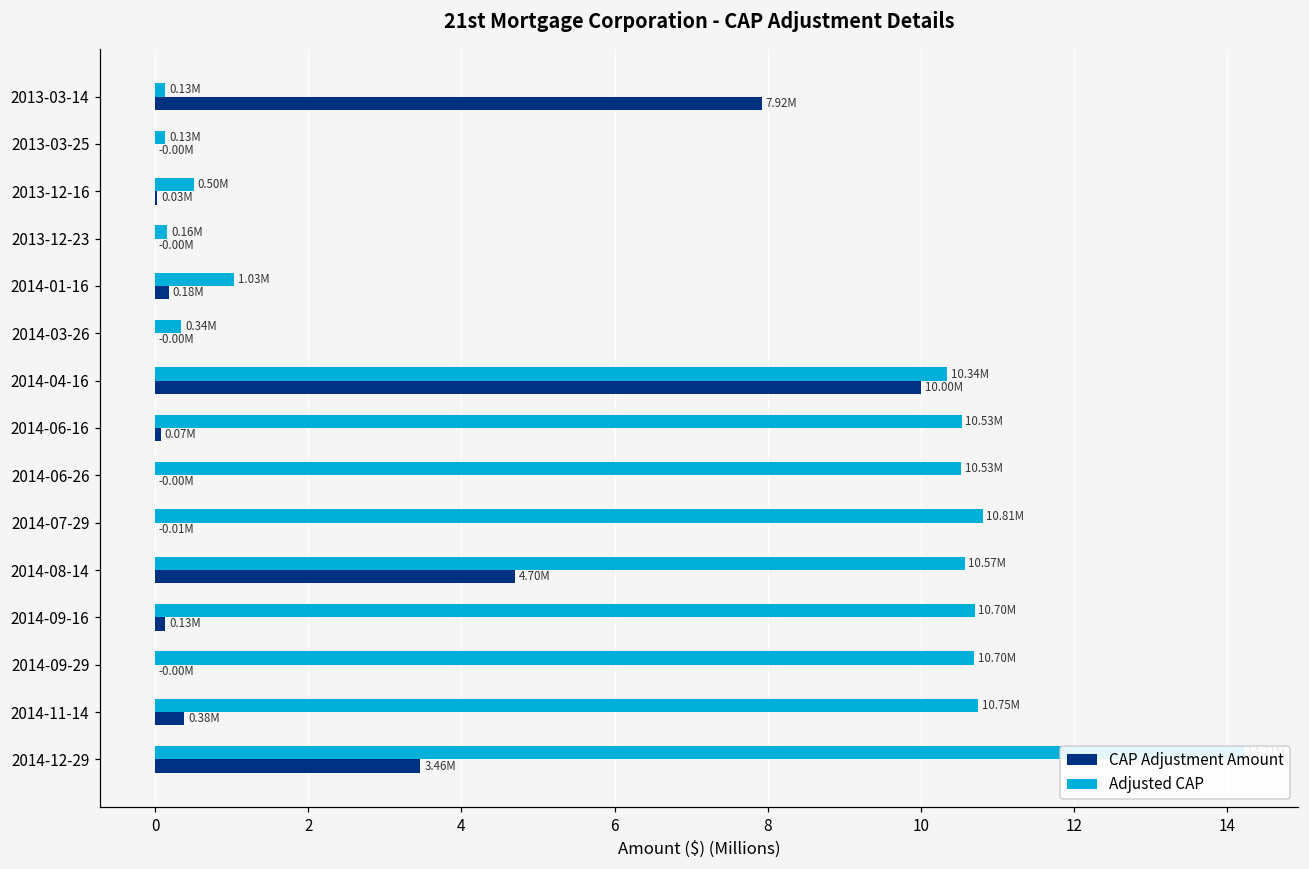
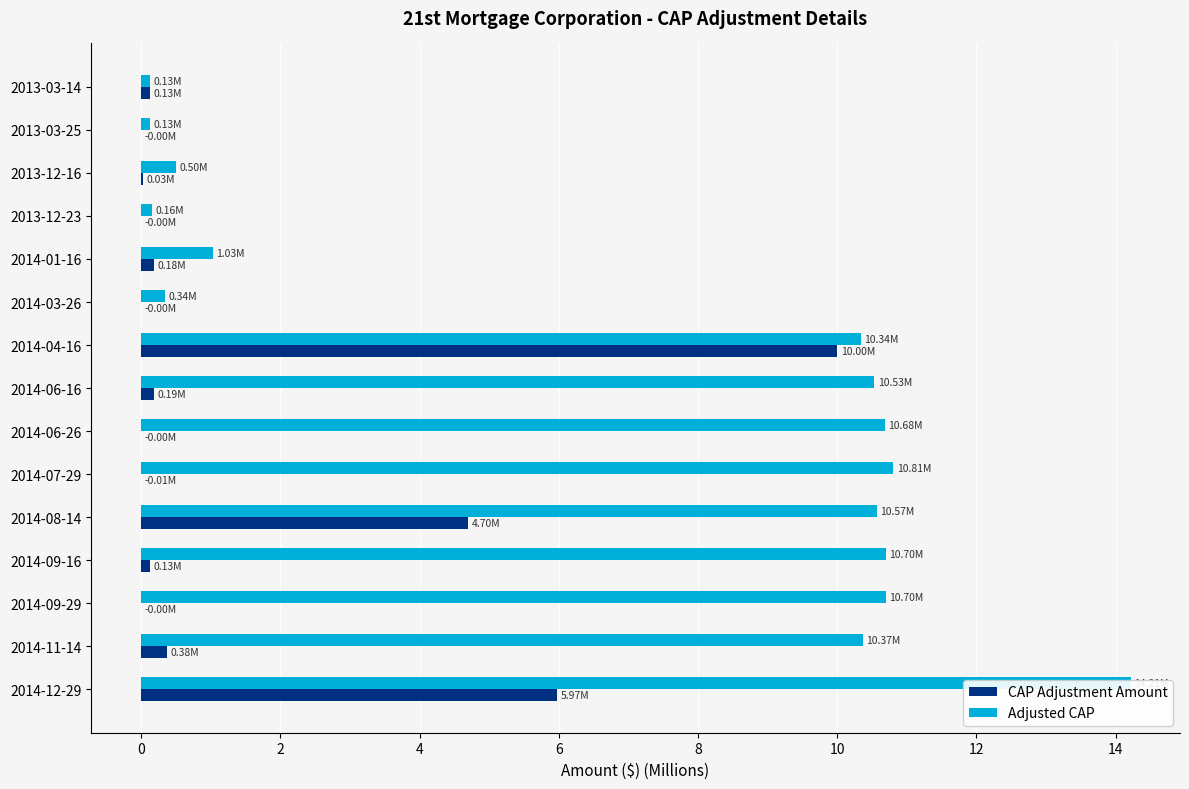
CAP Adjustment Amount, 2013-03-14: 7.92M -> 0.13M
CAP Adjustment Amount, 2014-06-16: 0.07M -> 0.19M
Adjusted CAP, 2014-06-26: 10.53M -> 10.68M
Adjusted CAP, 2014-11-14: 10.75M -> 10.37M
CAP Adjustment Amount, 2014-12-29: 3.46M -> 5.97M
